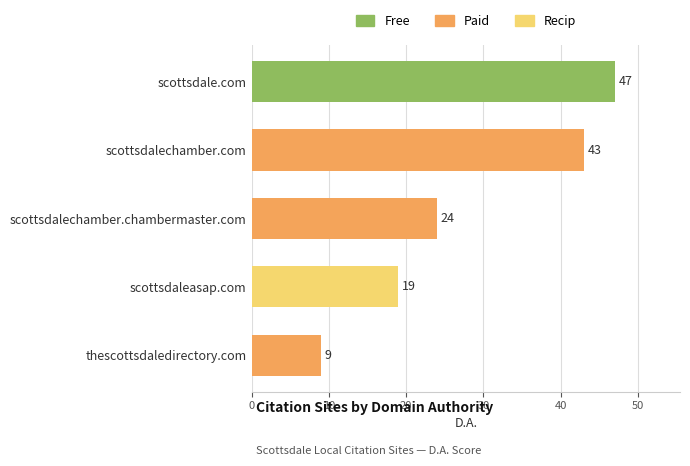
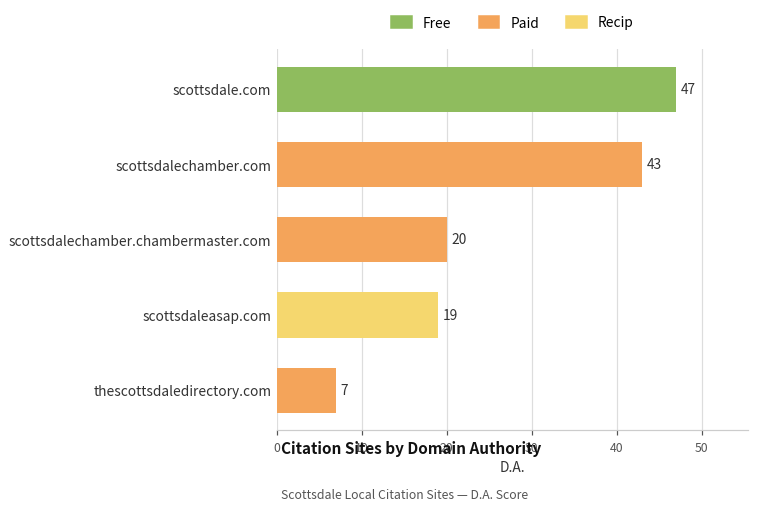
scottsdalechamber.chambermaster.com: 24 -> 20
thescottsdaledirectory.com: 9 -> 7
